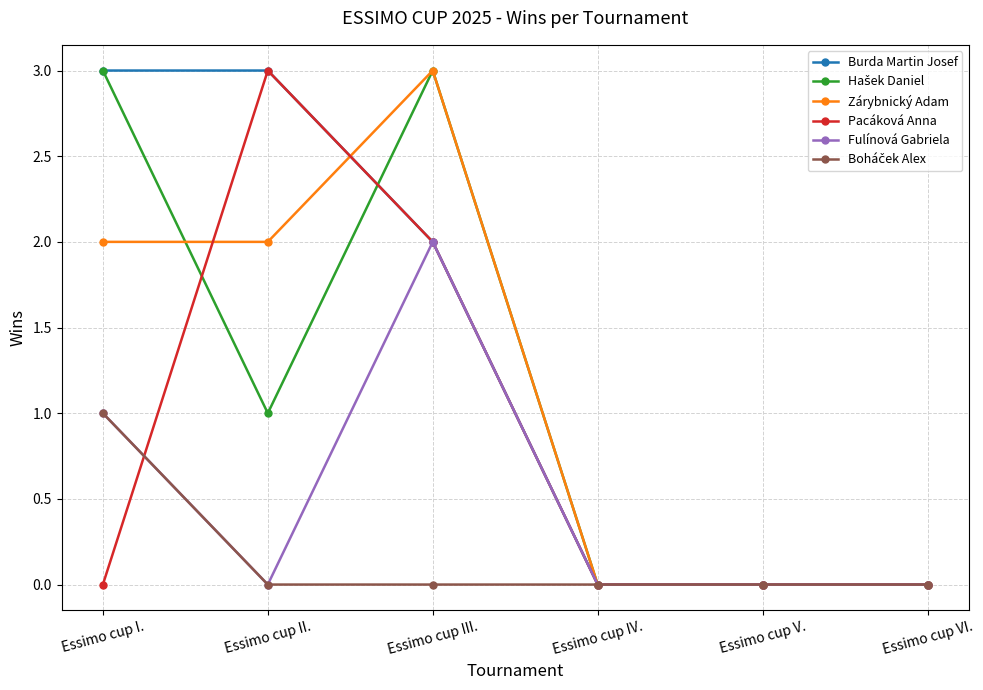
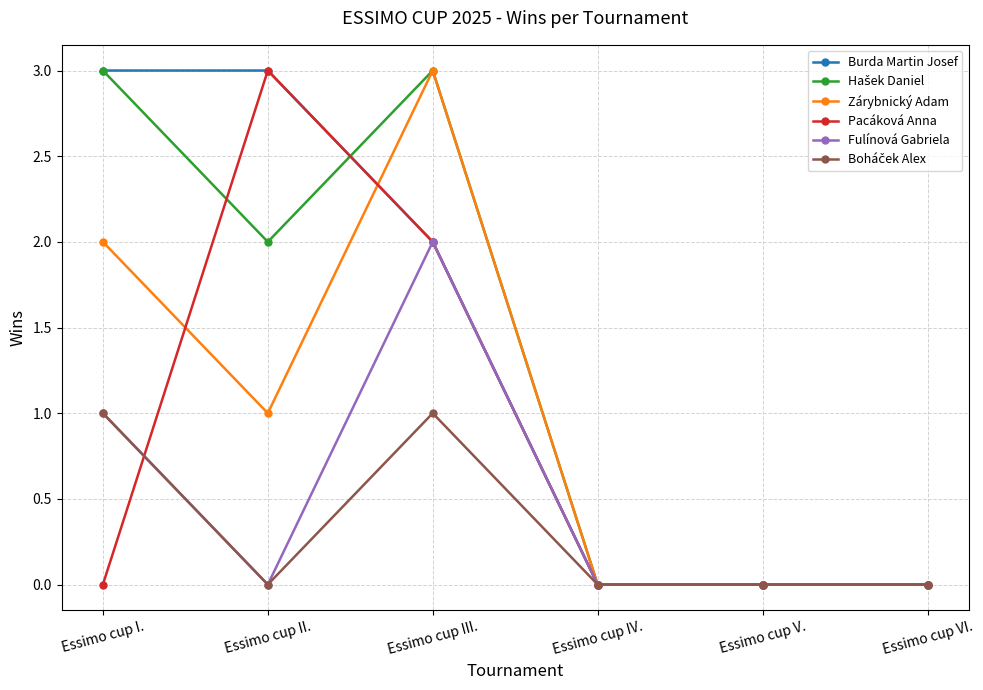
Hašek Daniel, Essimo cup II.: 1 -> 2
Zárybnický Adam, Essimo cup II.: 2 -> 1
Boháček Alex, Essimo cup III.: 0 -> 1
